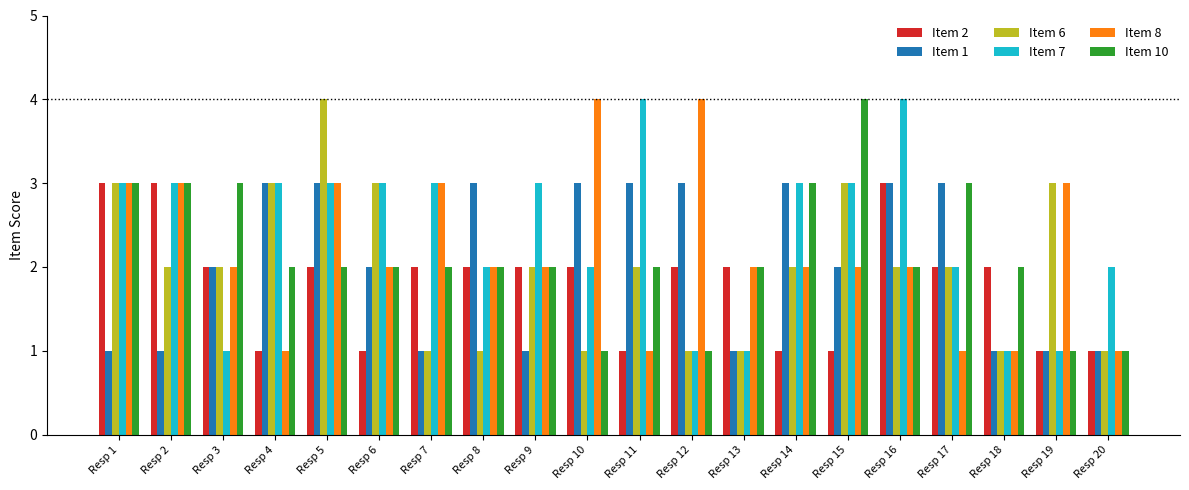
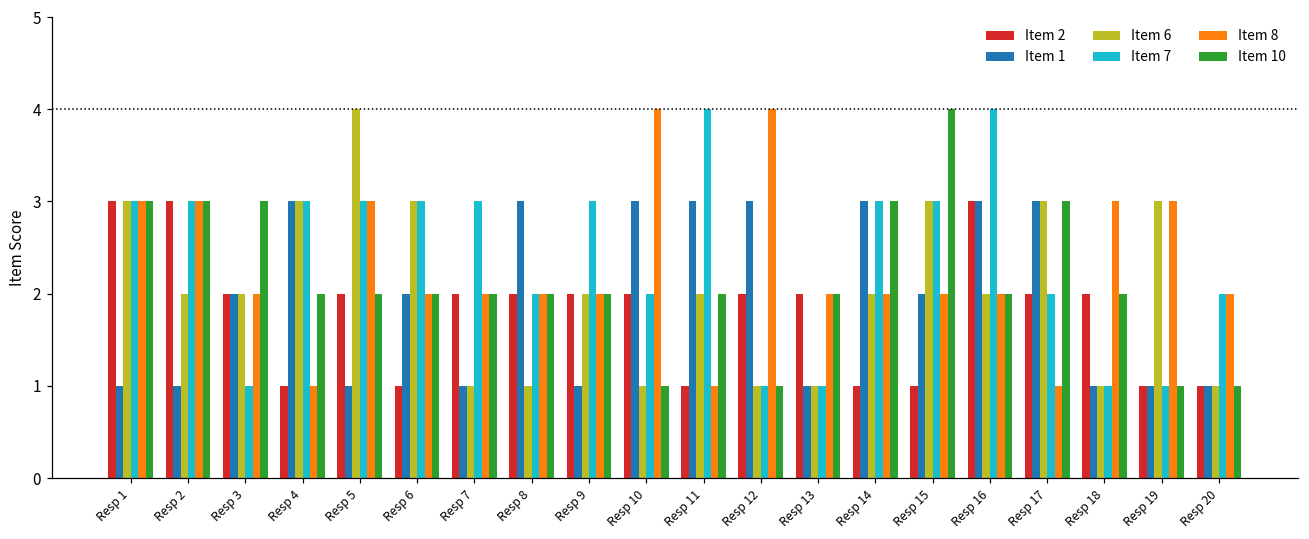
Item 1, Resp 5: 3 -> 1
Item 8, Resp 7: 3 -> 2
Item 6, Resp 17: 2 -> 3
Item 8, Resp 18: 1 -> 3
Item 8, Resp 20: 1 -> 2
